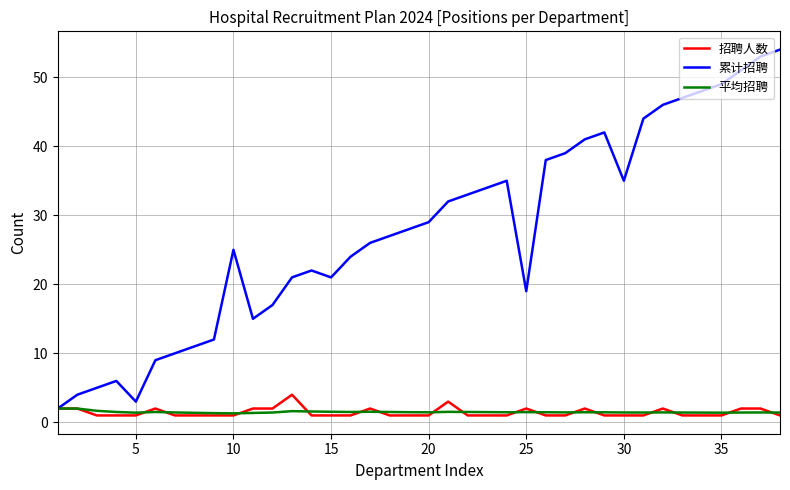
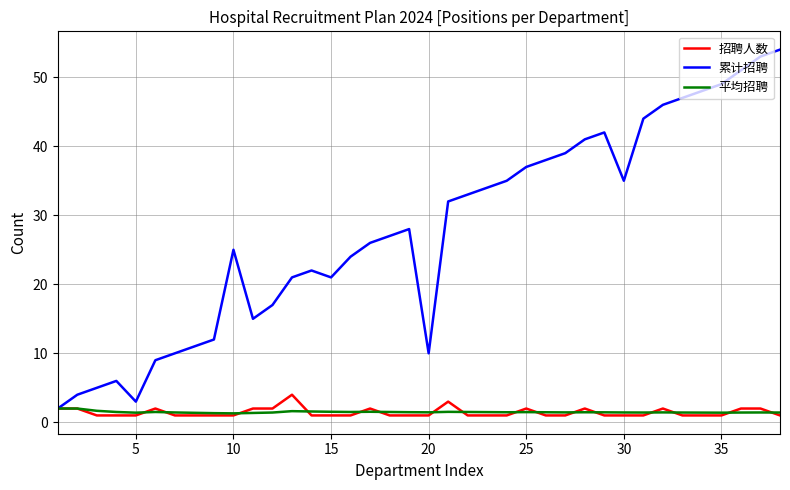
累计招聘, 20: 29 -> 10
累计招聘, 25: 19 -> 37
